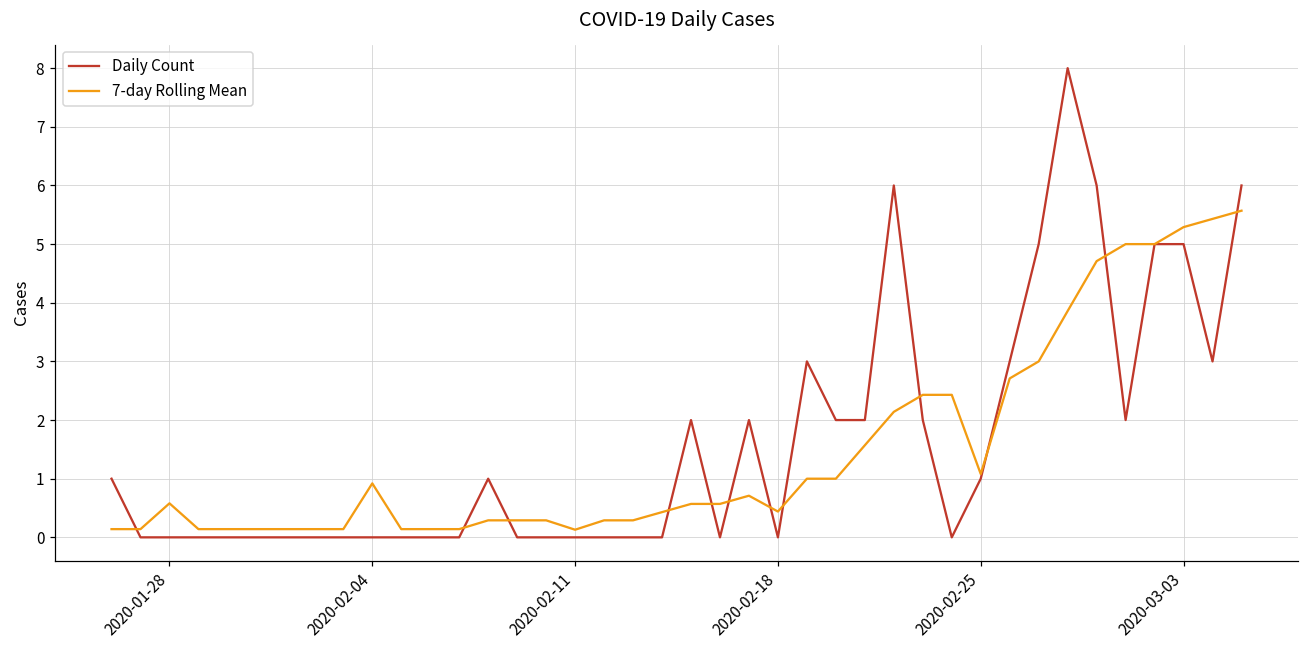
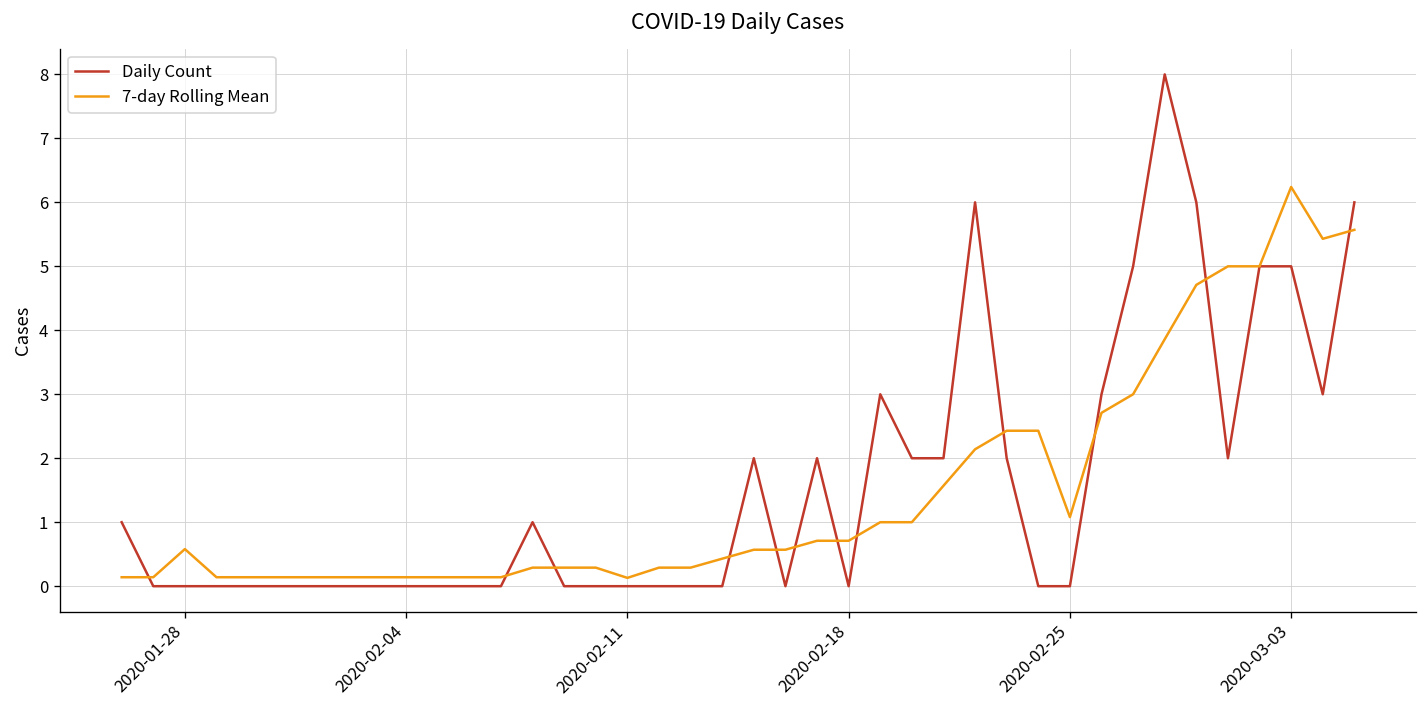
7-day Rolling Mean, 2020-02-04: 0.9 -> 0.1
7-day Rolling Mean, 2020-02-18: 0.4 -> 0.7
Daily Count, 2020-02-25: 1 -> 0
7-day Rolling Mean, 2020-03-03: 5.3 -> 6.2
